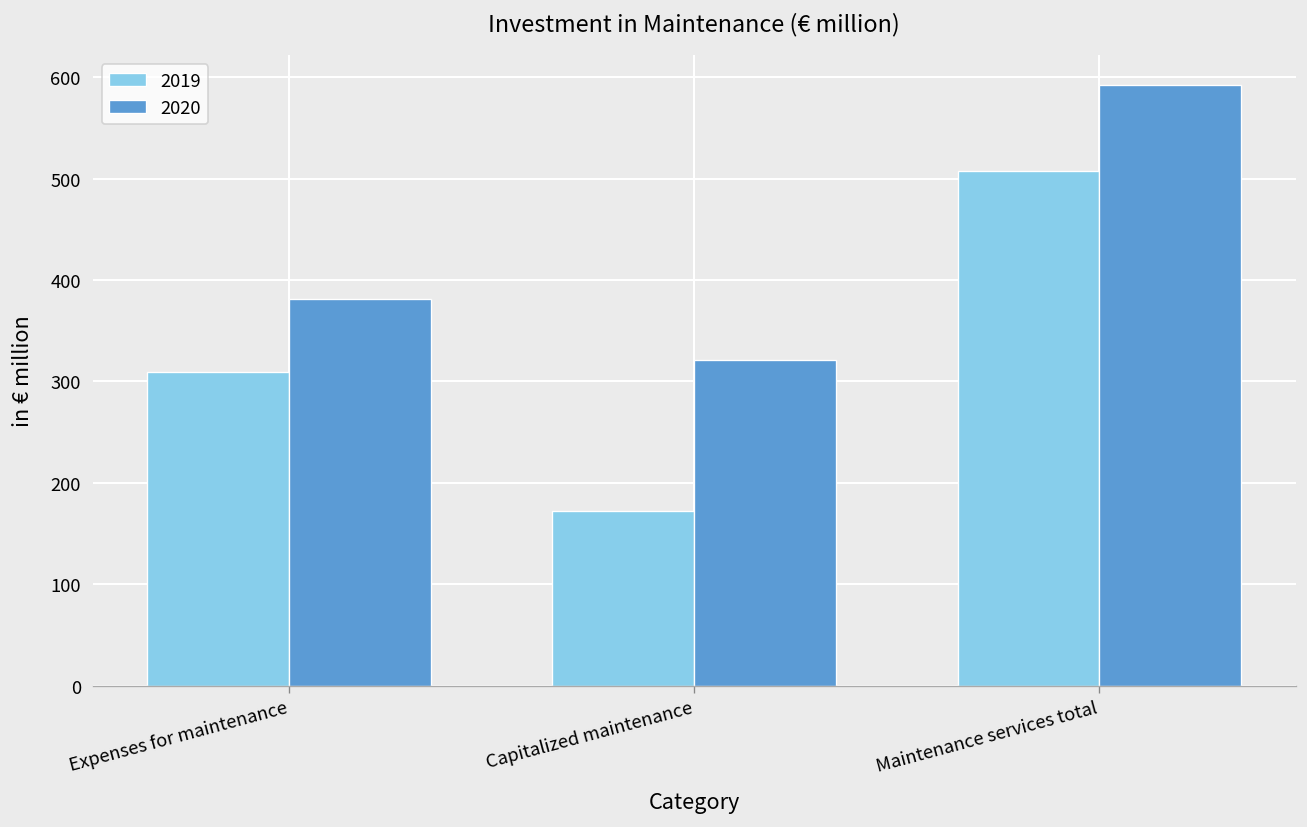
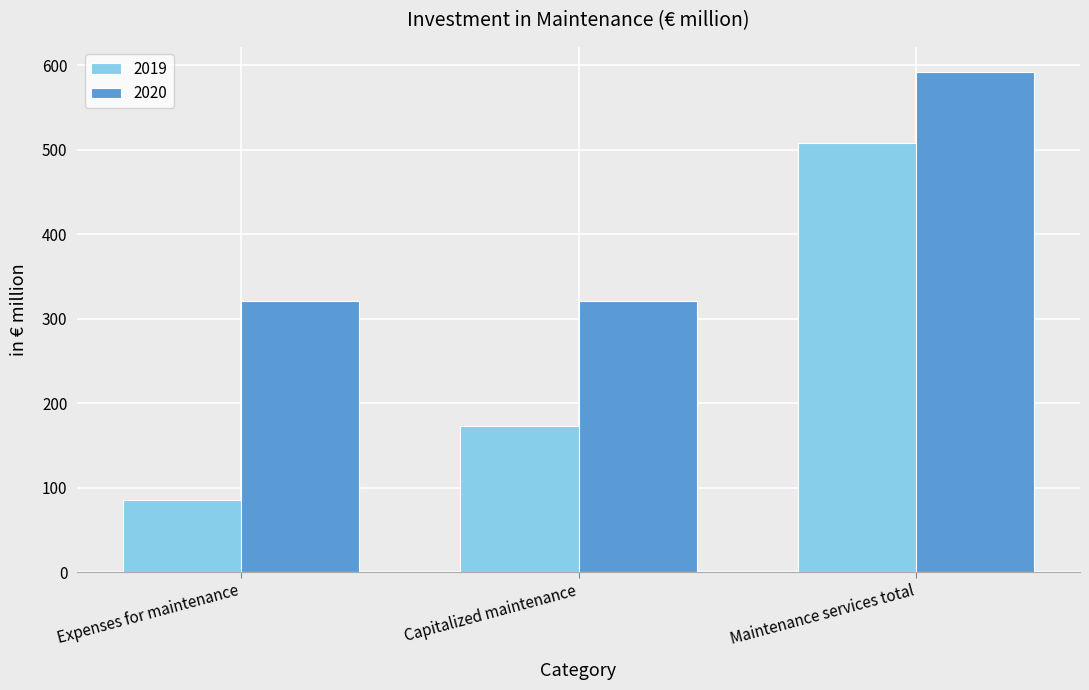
2019, Expenses for maintenance: 310 -> 90
2020, Expenses for maintenance: 380 -> 320
